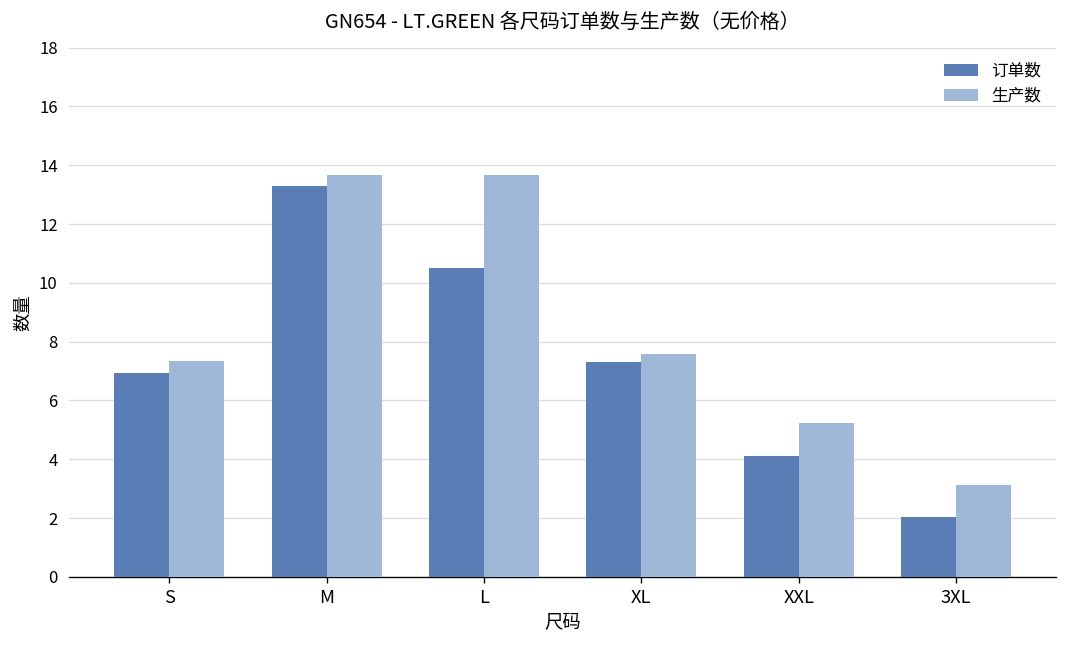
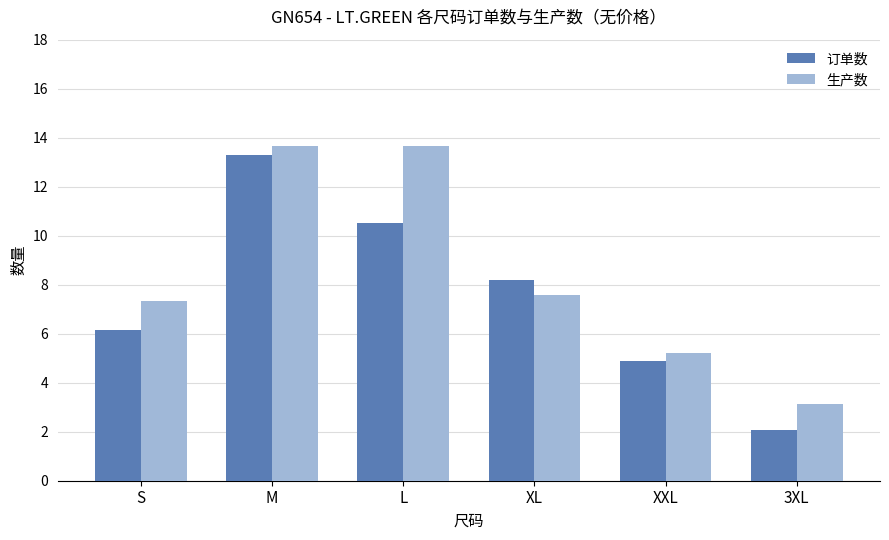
订单数, S: 7.0 -> 6.2
订单数, XL: 7.3 -> 8.2
订单数, XXL: 4.1 -> 4.9
